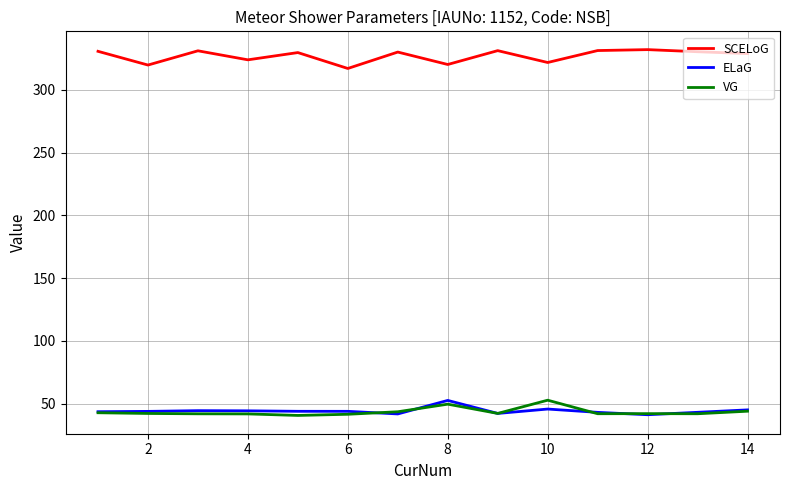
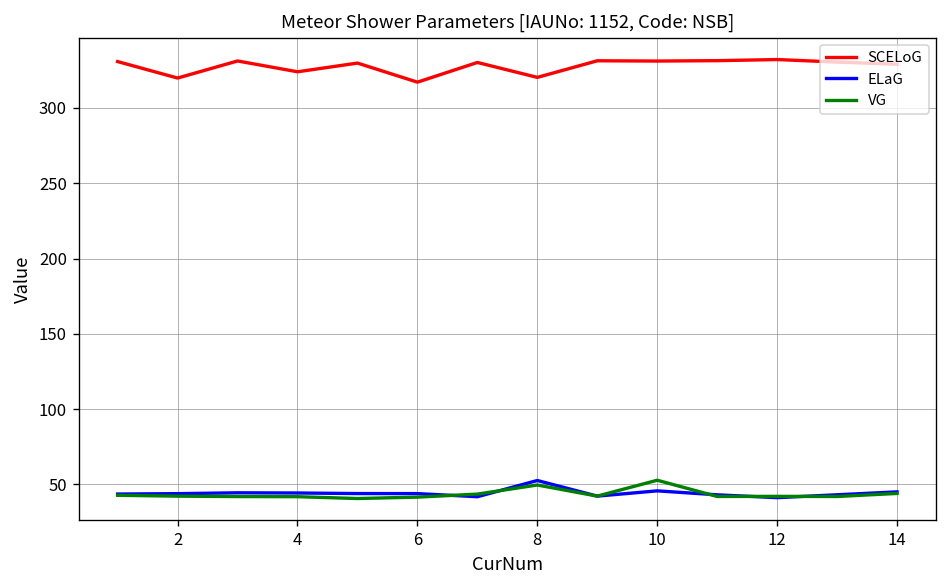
SCELoG, 10: 322 -> 331
